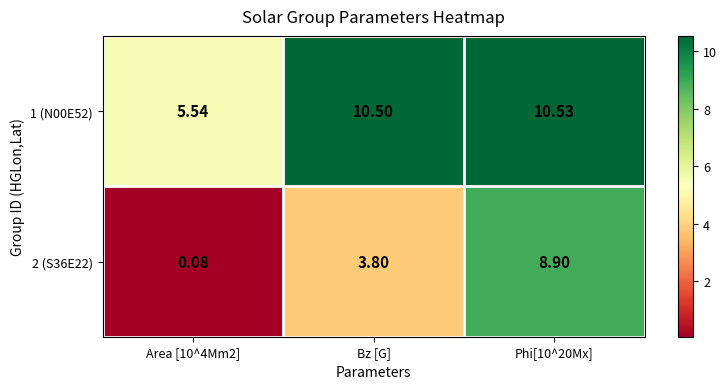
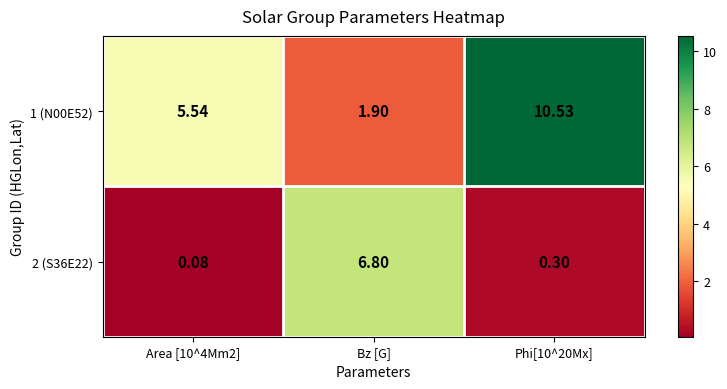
1 (N00E52), Bz [G]: 10.50 -> 1.90
2 (S36E22), Bz [G]: 3.80 -> 6.80
2 (S36E22), Phi[10^20Mx]: 8.90 -> 0.30
